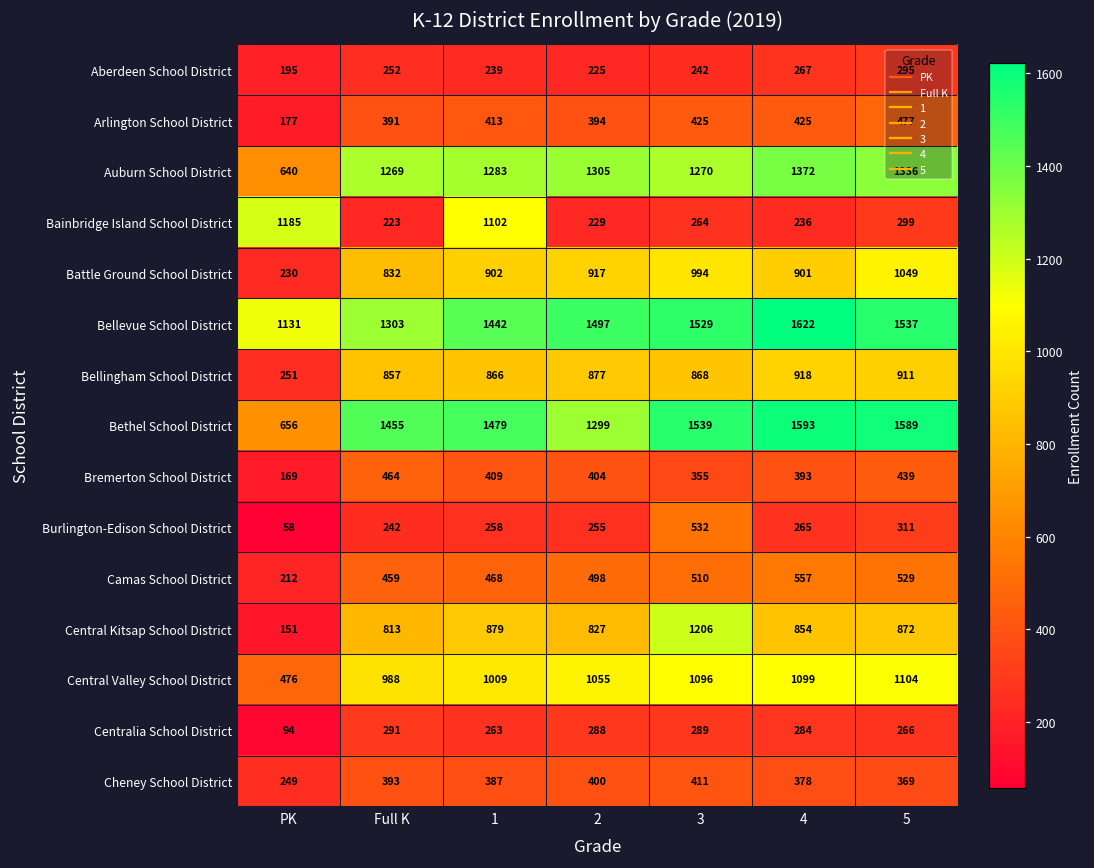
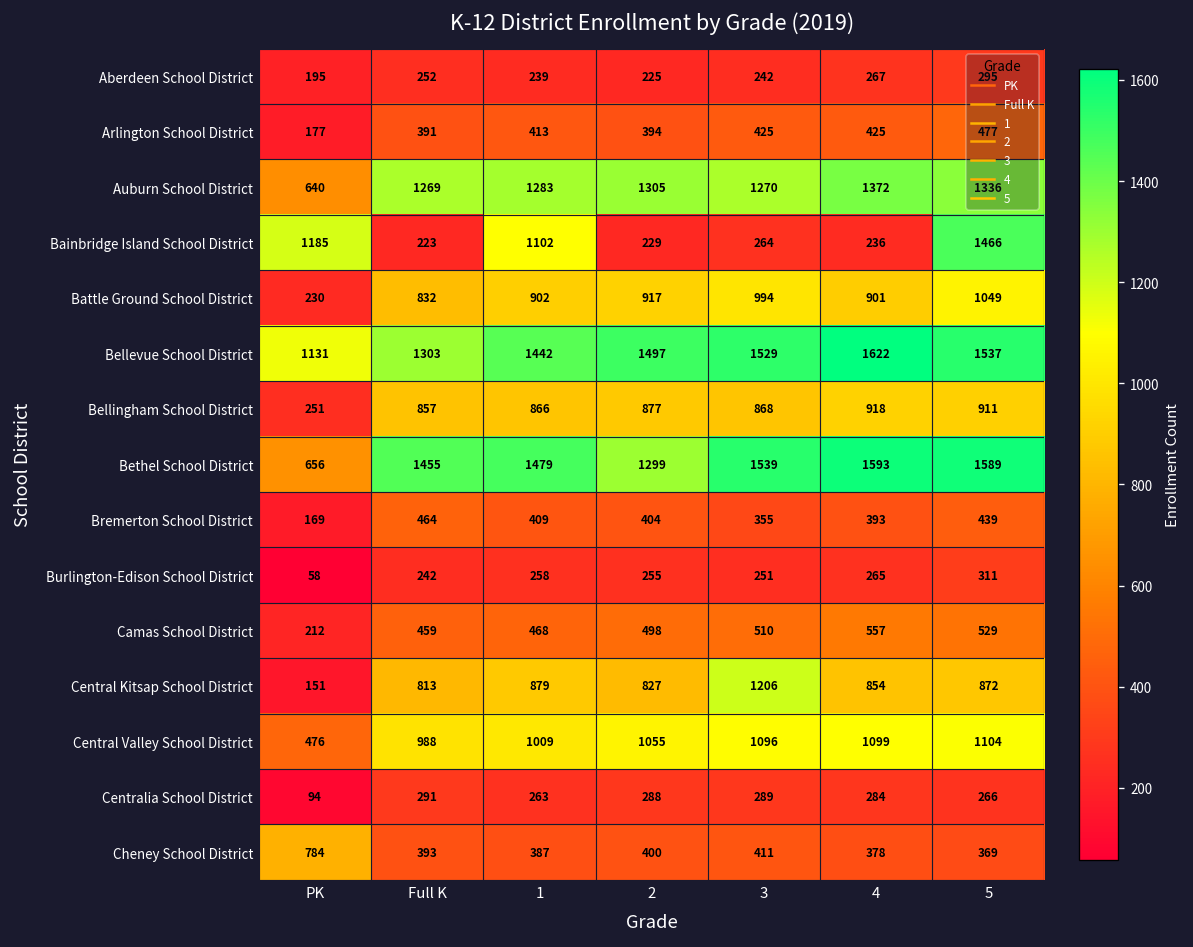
Bainbridge Island School District, 5: 299 -> 1466
Burlington-Edison School District, 3: 532 -> 251
Cheney School District, PK: 249 -> 784
